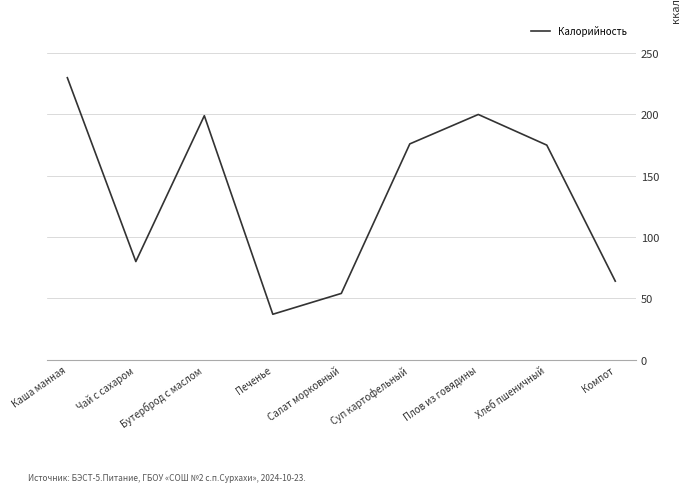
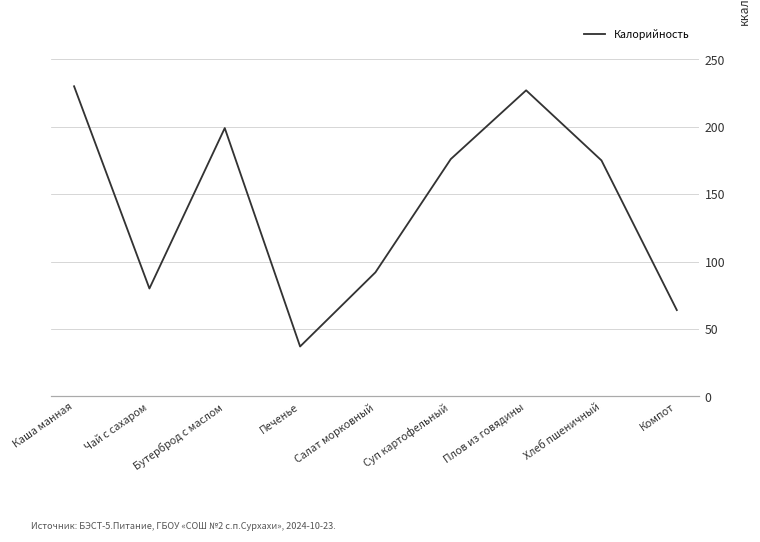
Салат морковный: 54 -> 92
Плов из говядины: 200 -> 227
